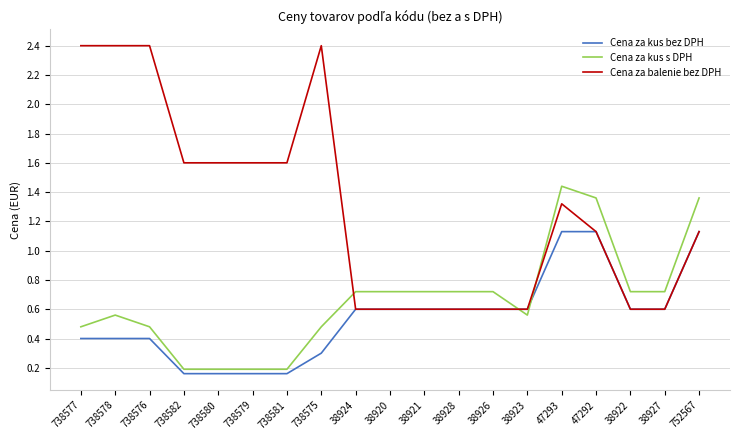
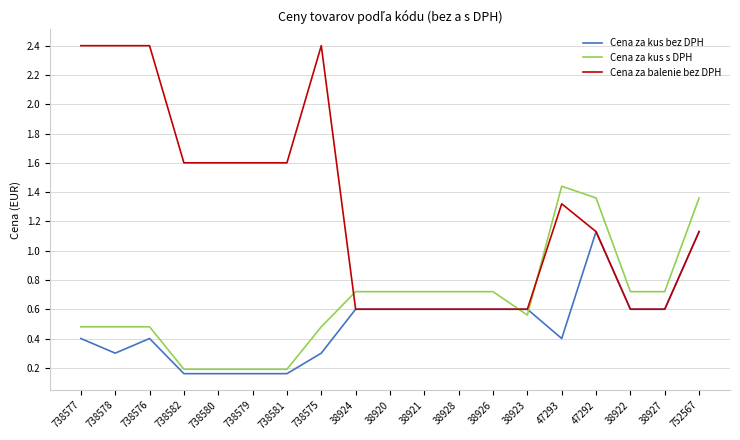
Cena za kus bez DPH, 738578: 0.4 -> 0.3
Cena za kus s DPH, 738578: 0.56 -> 0.48
Cena za kus bez DPH, 47293: 1.13 -> 0.40
